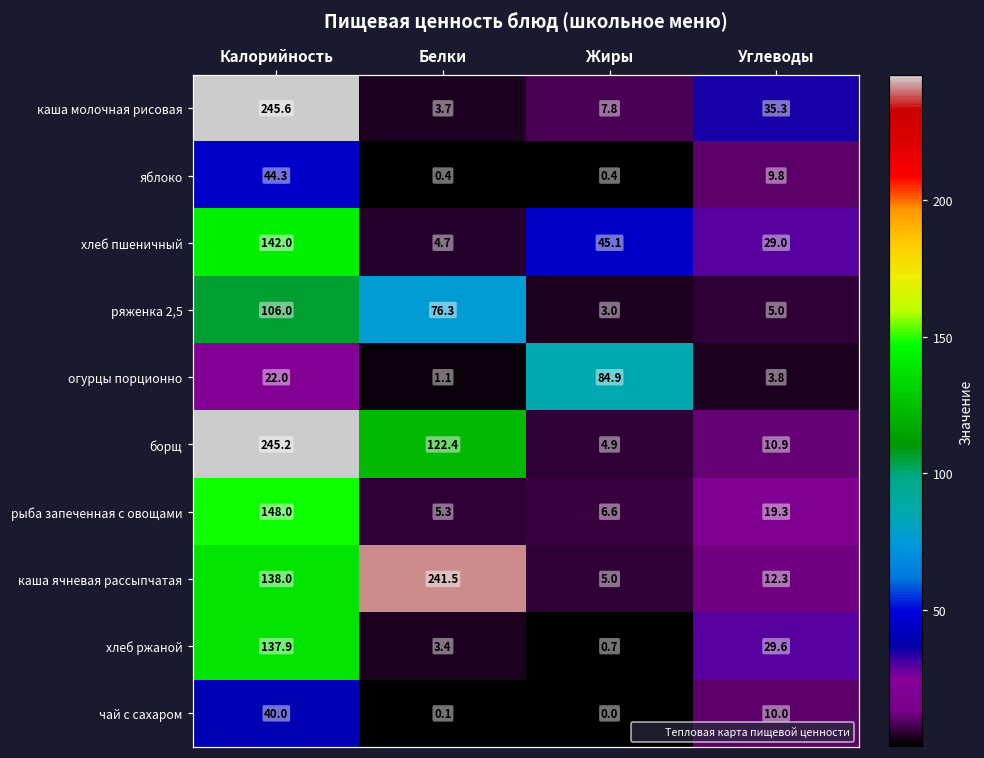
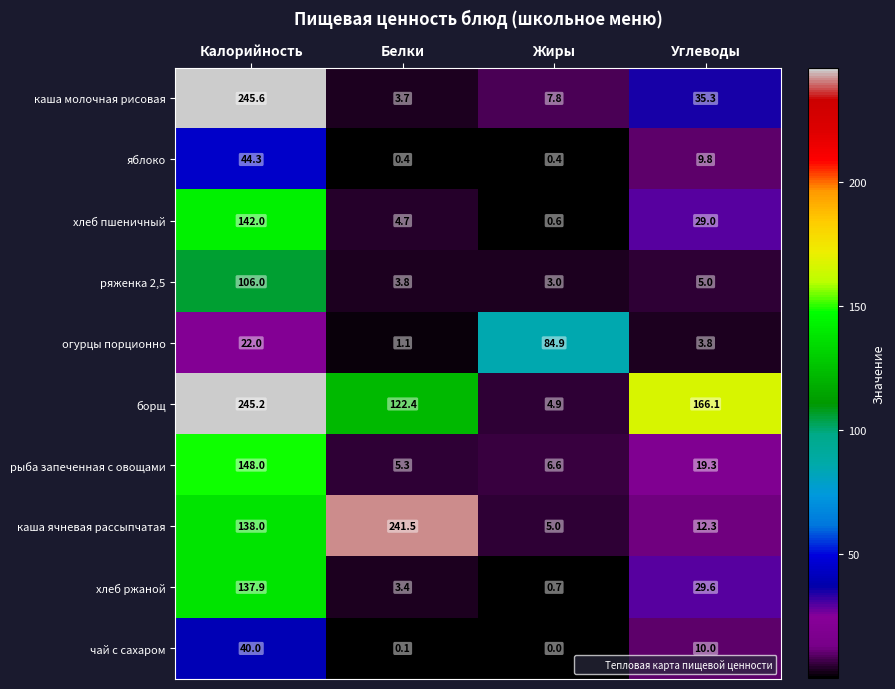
хлеб пшеничный, Жиры: 45.1 -> 0.6
ряженка 2,5, Белки: 76.3 -> 3.8
борщ, Углеводы: 10.9 -> 166.1
